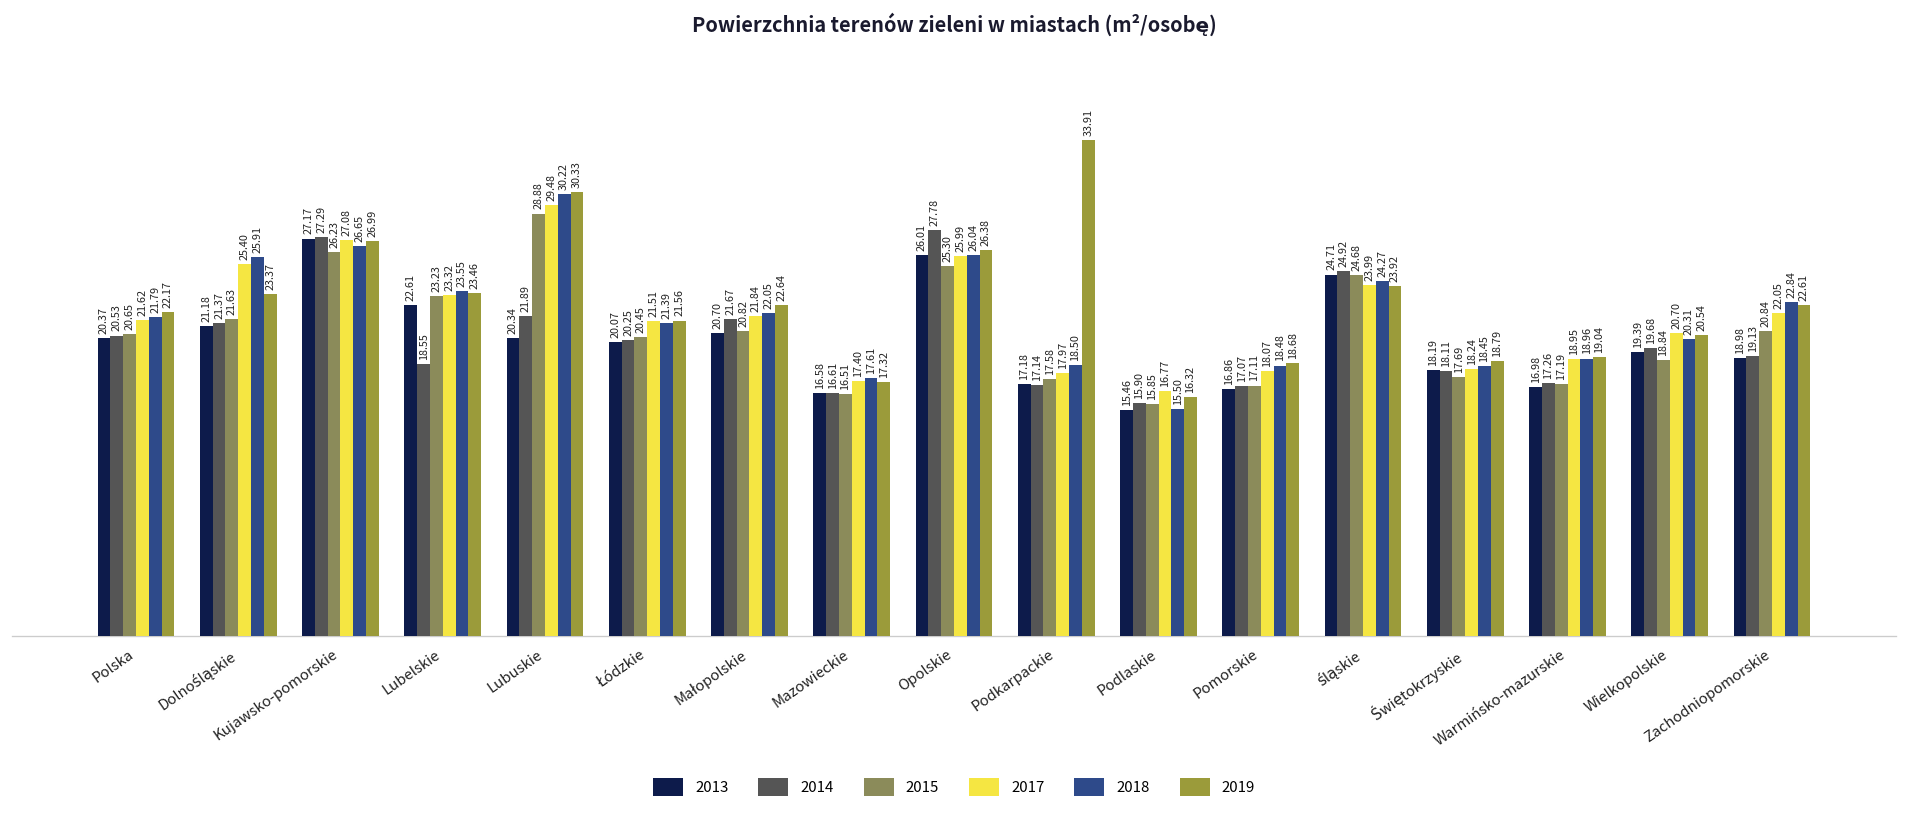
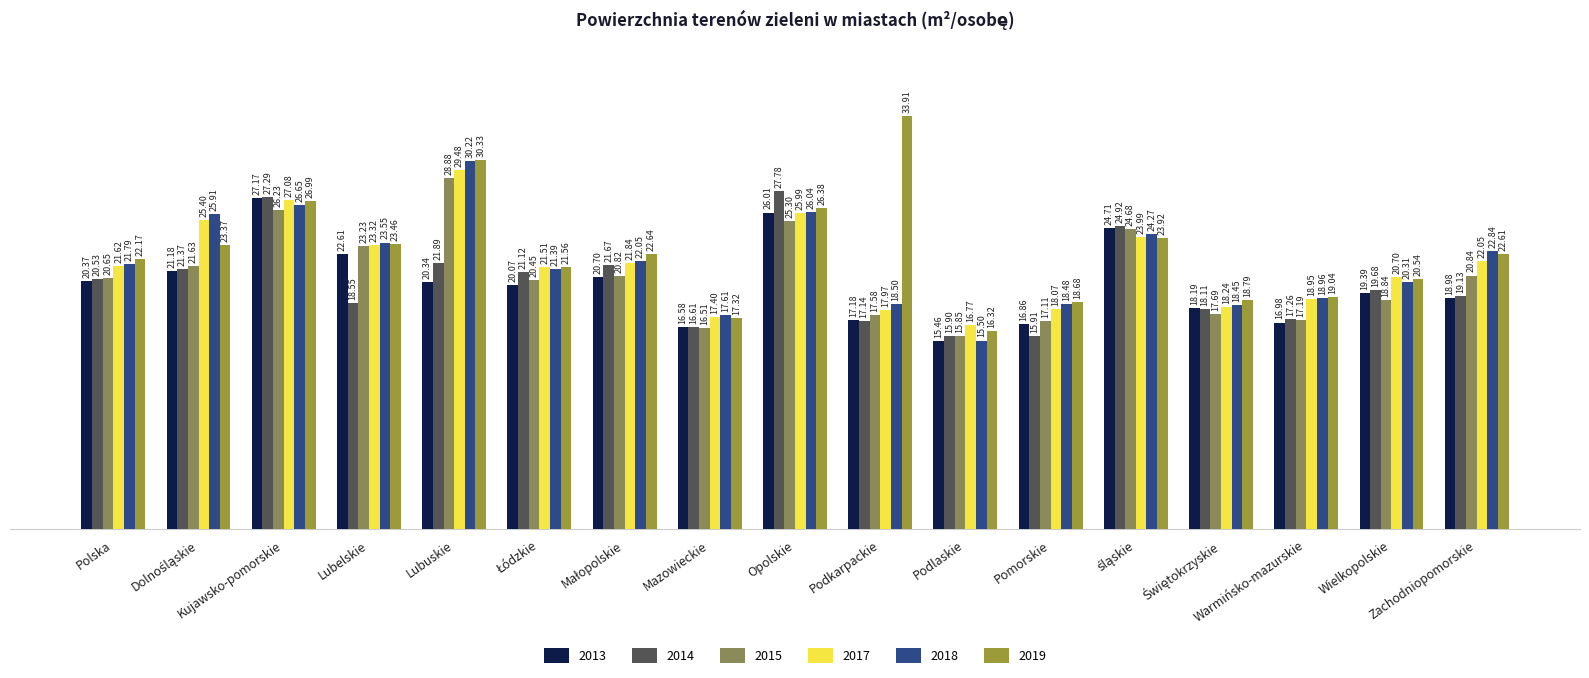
2014, Łódzkie: 20.25 -> 21.12
2014, Pomorskie: 17.07 -> 15.91
